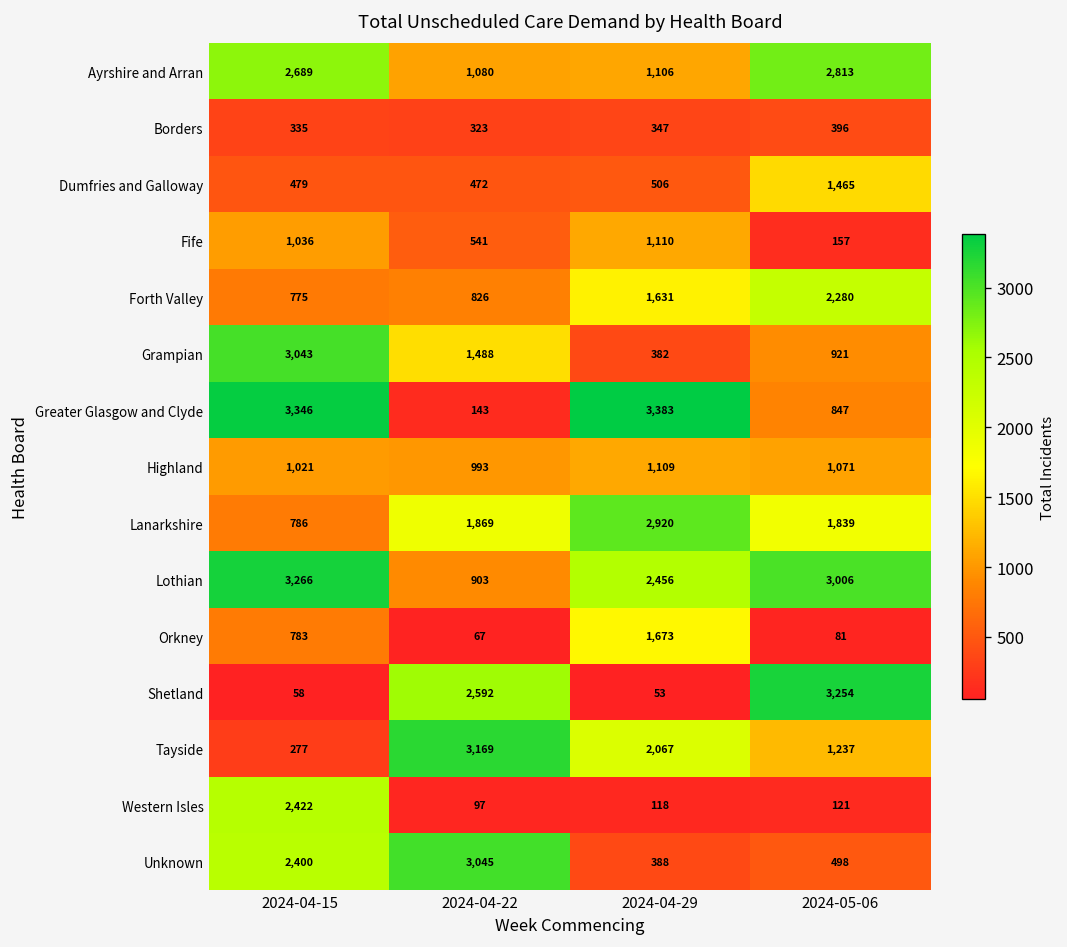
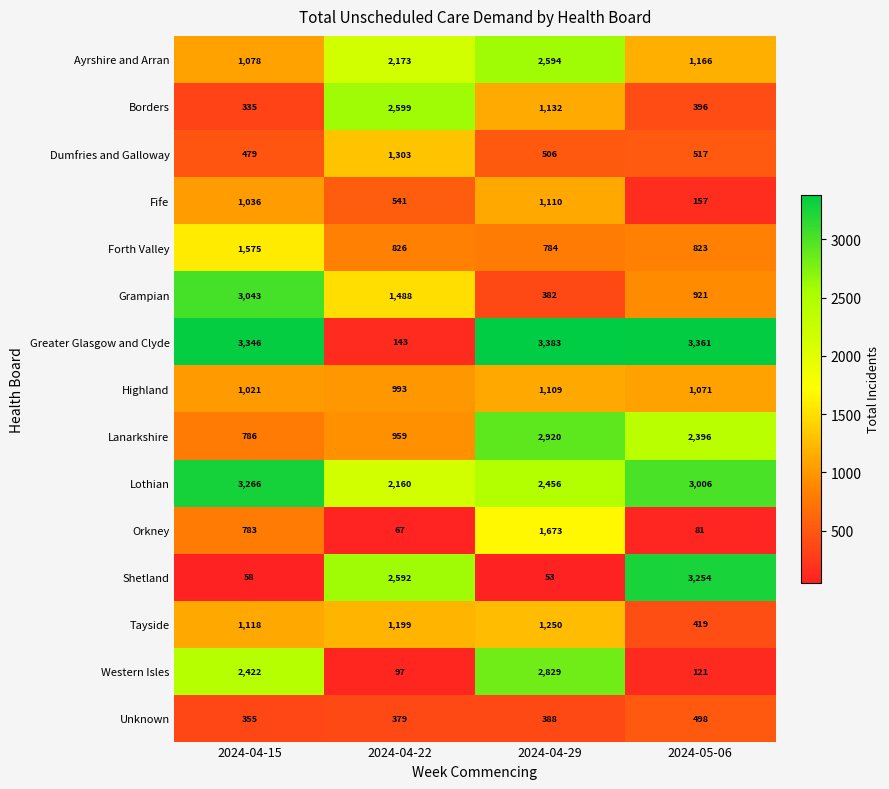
Ayrshire and Arran, 2024-04-15: 2,689 -> 1,078
Ayrshire and Arran, 2024-04-22: 1,080 -> 2,173
Ayrshire and Arran, 2024-04-29: 1,106 -> 2,594
Ayrshire and Arran, 2024-05-06: 2,813 -> 1,166
Borders, 2024-04-22: 323 -> 2,599
Borders, 2024-04-29: 347 -> 1,132
Dumfries and Galloway, 2024-04-22: 472 -> 1,303
Dumfries and Galloway, 2024-05-06: 1,465 -> 517
Forth Valley, 2024-04-15: 775 -> 1,575
Forth Valley, 2024-04-29: 1,631 -> 784
Forth Valley, 2024-05-06: 2,280 -> 823
Greater Glasgow and Clyde, 2024-05-06: 847 -> 3,361
Lanarkshire, 2024-04-22: 1,869 -> 959
Lanarkshire, 2024-05-06: 1,839 -> 2,396
Lothian, 2024-04-22: 903 -> 2,160
Tayside, 2024-04-15: 277 -> 1,118
Tayside, 2024-04-22: 3,169 -> 1,199
Tayside, 2024-04-29: 2,067 -> 1,250
Tayside, 2024-05-06: 1,237 -> 419
Western Isles, 2024-04-29: 118 -> 2,829
Unknown, 2024-04-15: 2,400 -> 355
Unknown, 2024-04-22: 3,045 -> 379
